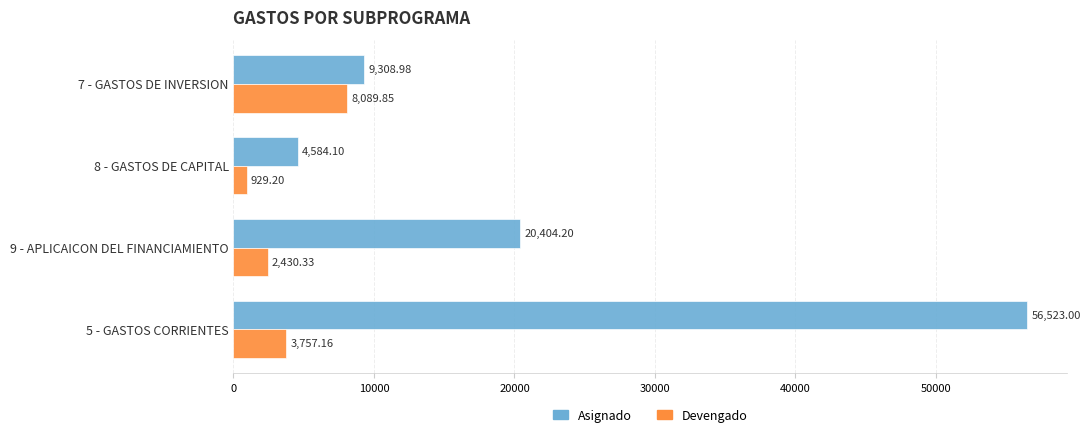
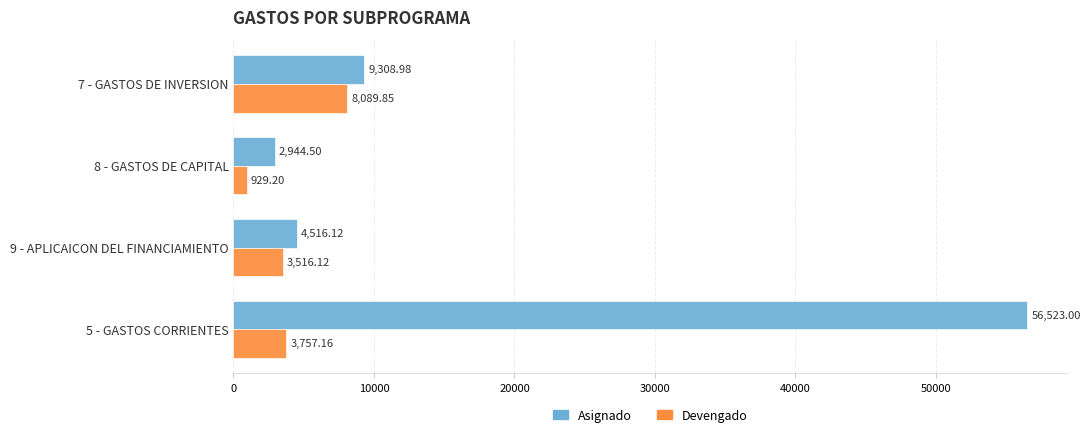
Asignado, 8 - GASTOS DE CAPITAL: 4,584.10 -> 2,944.50
Asignado, 9 - APLICAICON DEL FINANCIAMIENTO: 20,404.20 -> 4,516.12
Devengado, 9 - APLICAICON DEL FINANCIAMIENTO: 2,430.33 -> 3,516.12
